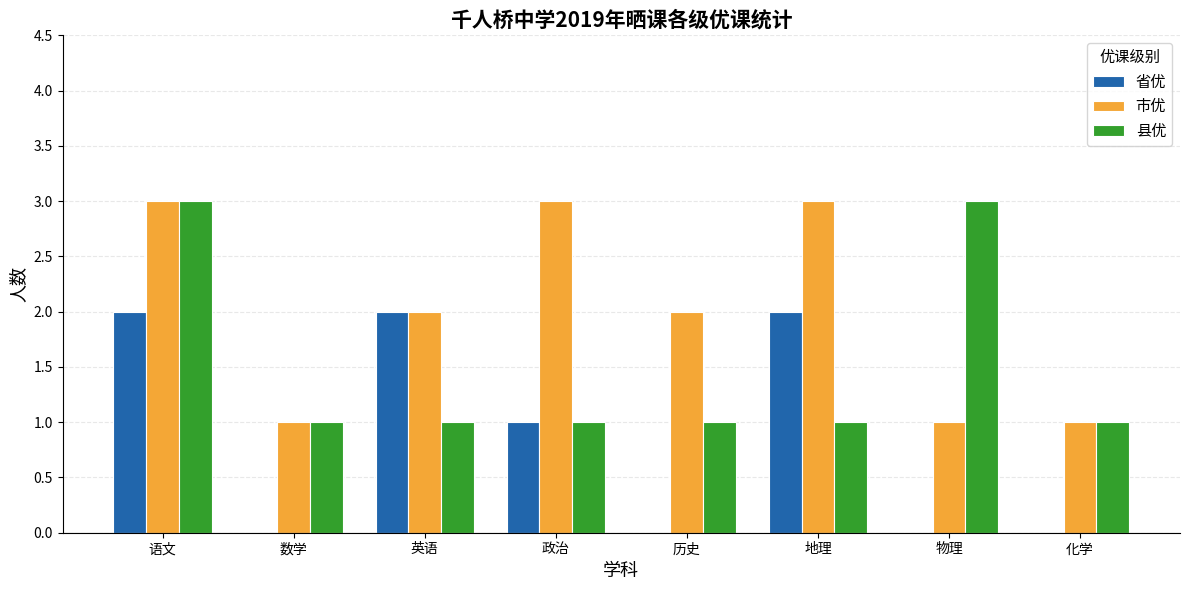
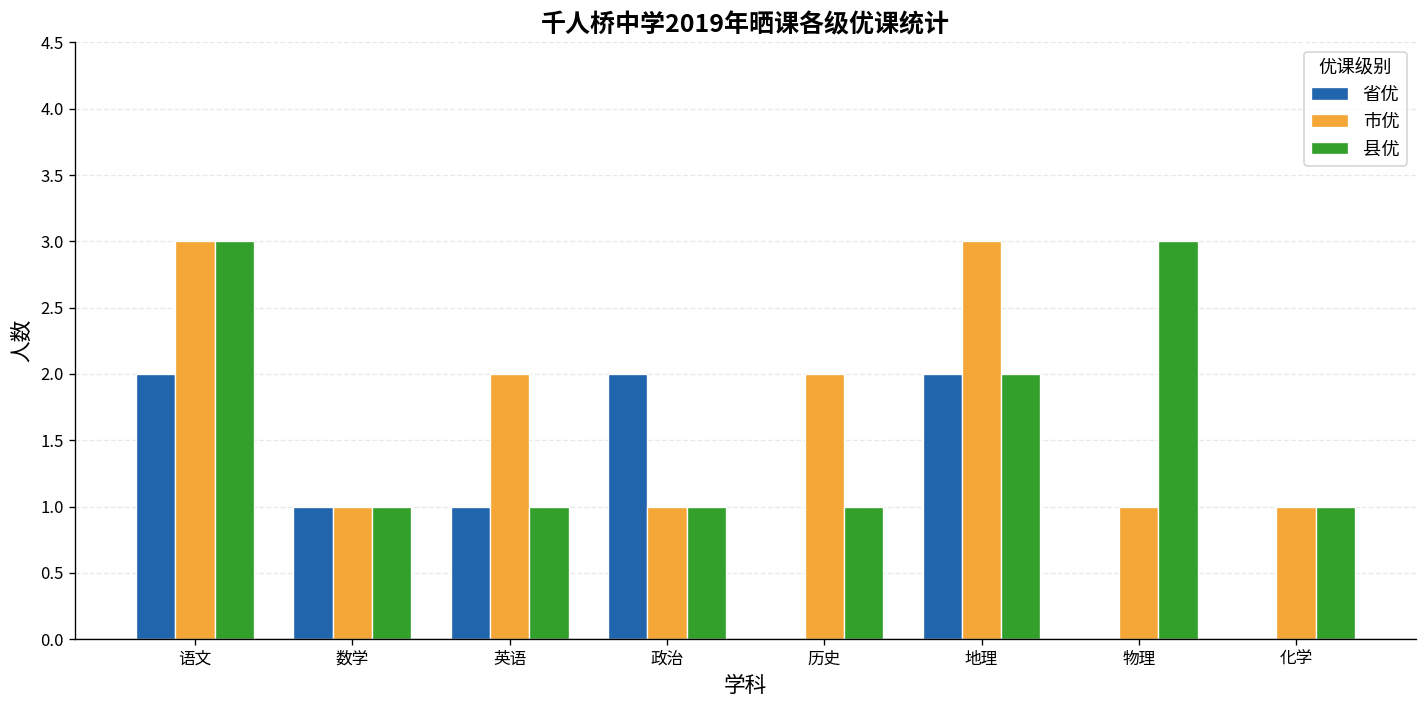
省优, 数学: 0 -> 1
省优, 英语: 2 -> 1
省优, 政治: 1 -> 2
市优, 政治: 3 -> 1
县优, 地理: 1 -> 2
